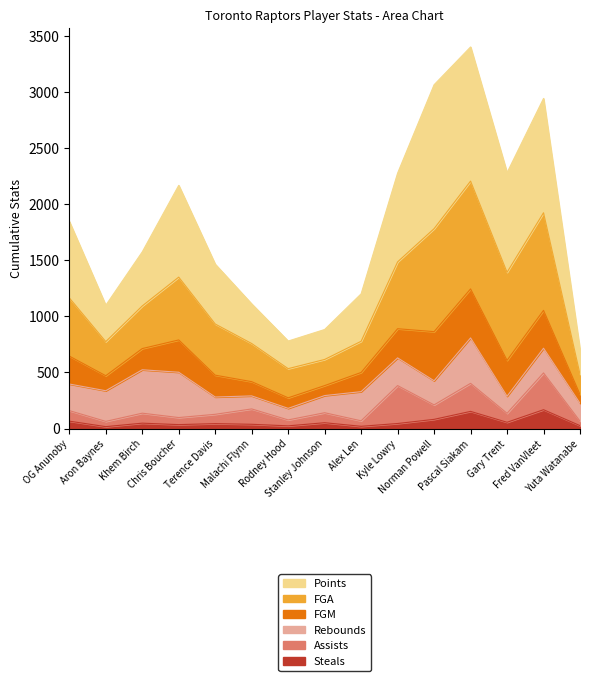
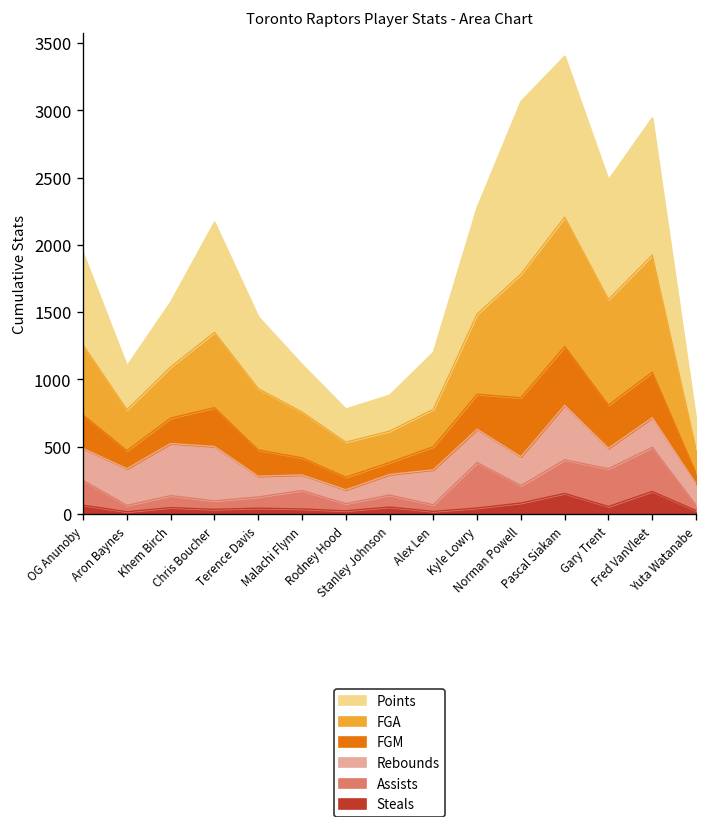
Assists, OG Anunoby: 90 -> 180
Assists, Gary Trent: 80 -> 280
